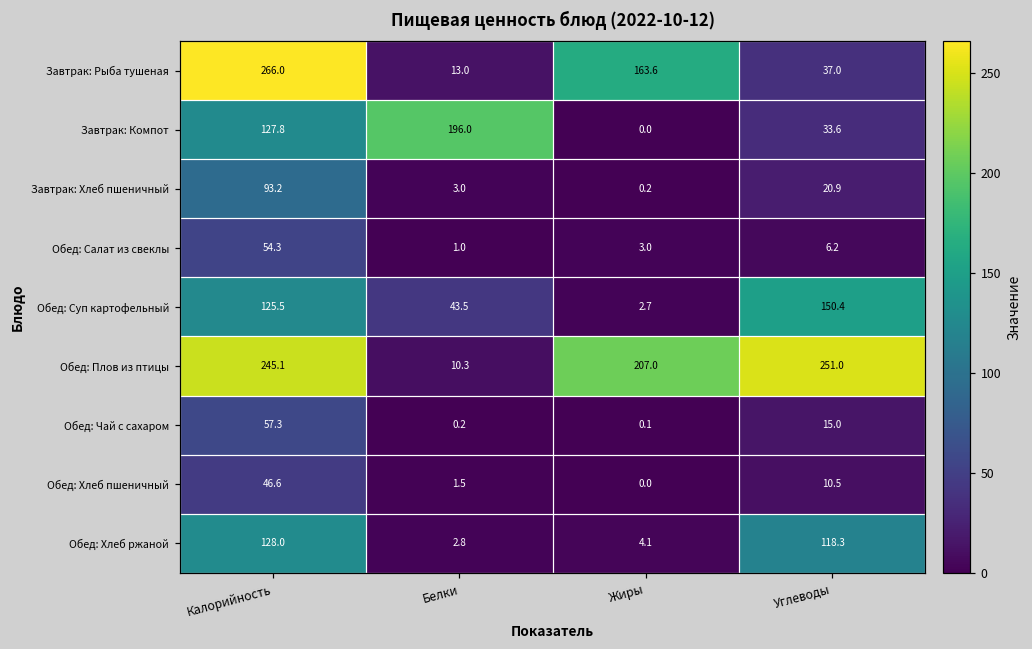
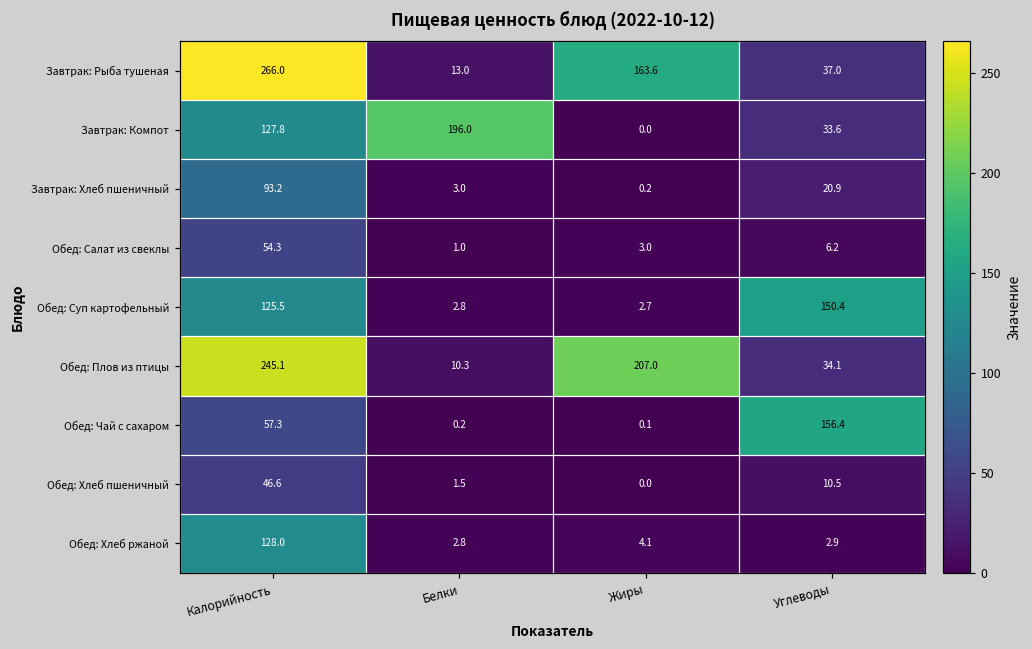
Обед: Суп картофельный, Белки: 43.5 -> 2.8
Обед: Плов из птицы, Углеводы: 251.0 -> 34.1
Обед: Чай с сахаром, Углеводы: 15.0 -> 156.4
Обед: Хлеб ржаной, Углеводы: 118.3 -> 2.9
